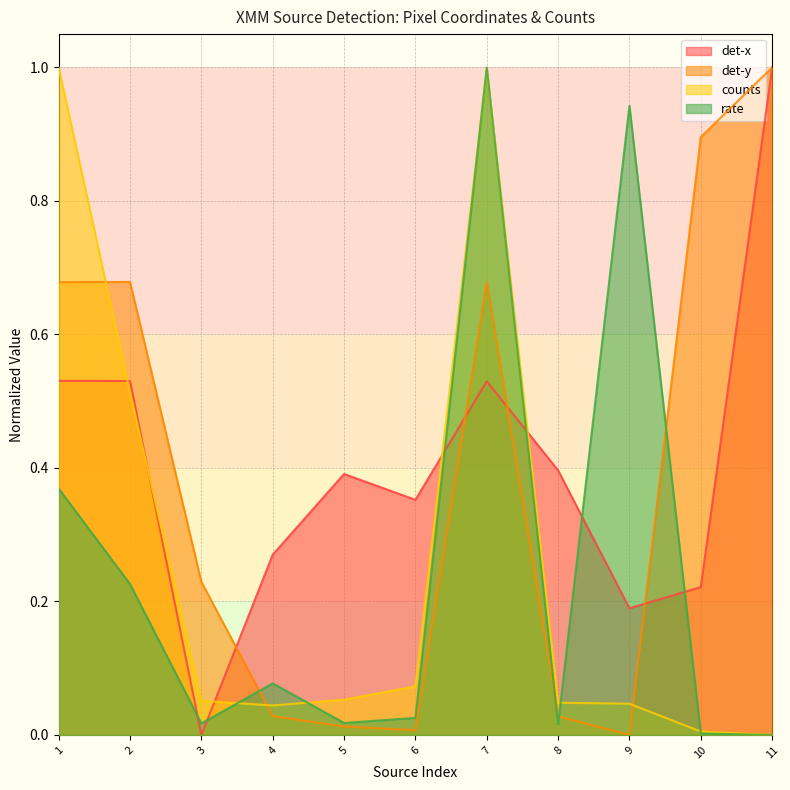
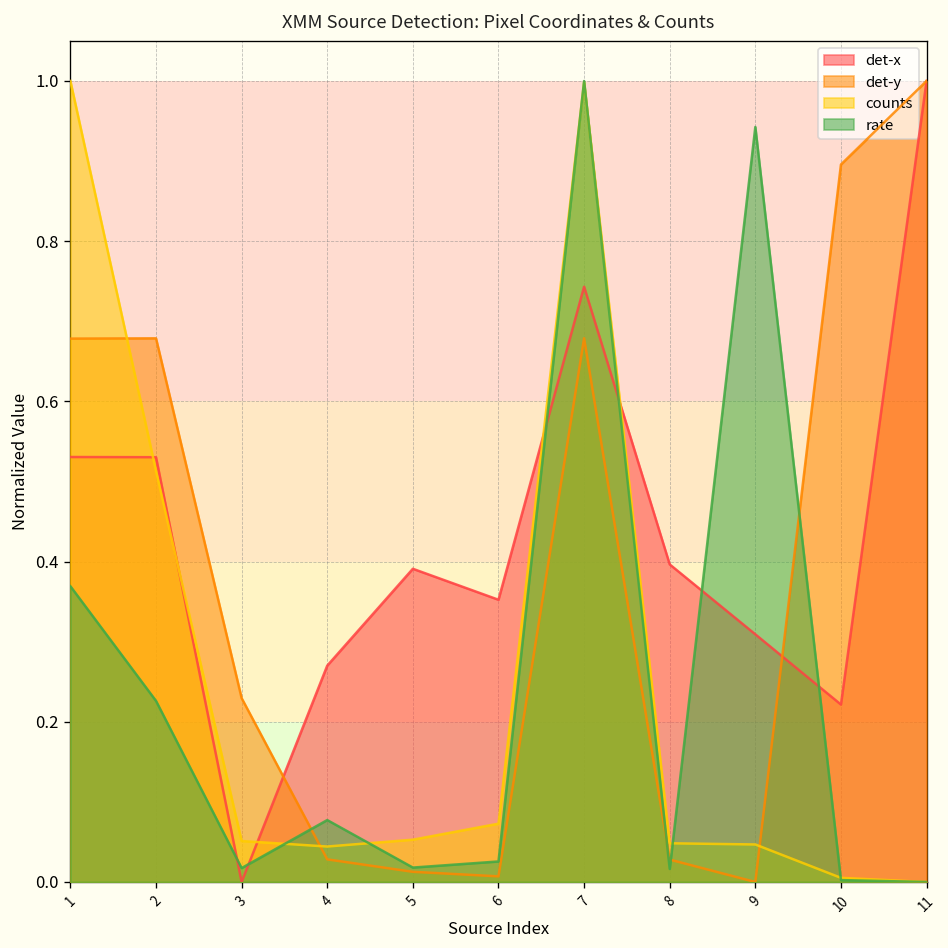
det-x, 7: 0.53 -> 0.74
det-x, 9: 0.19 -> 0.31
